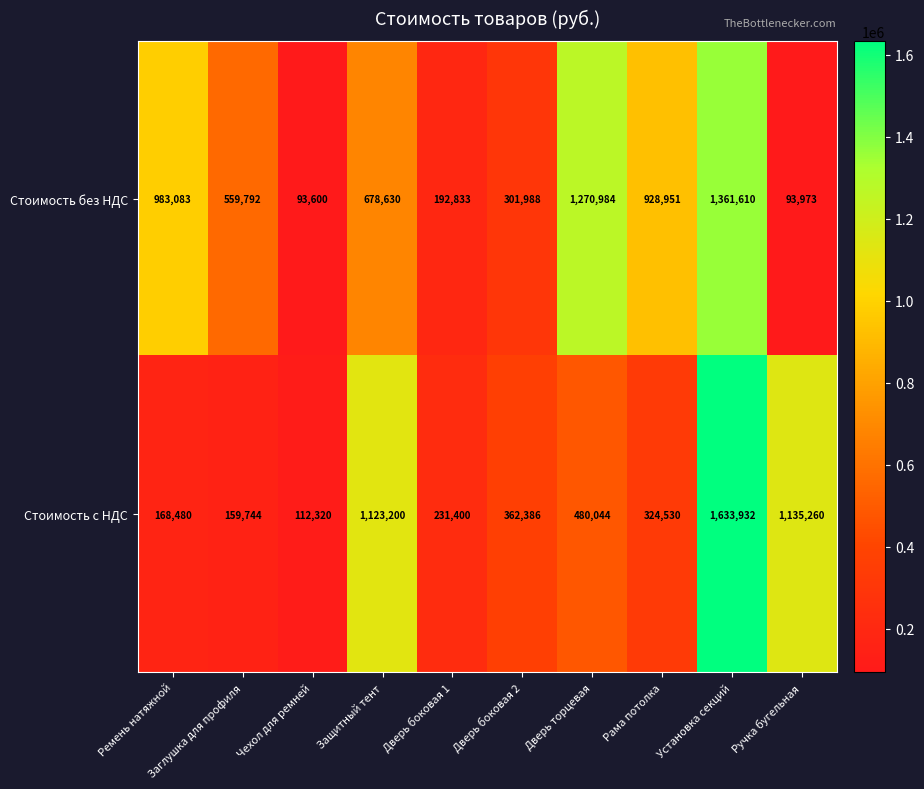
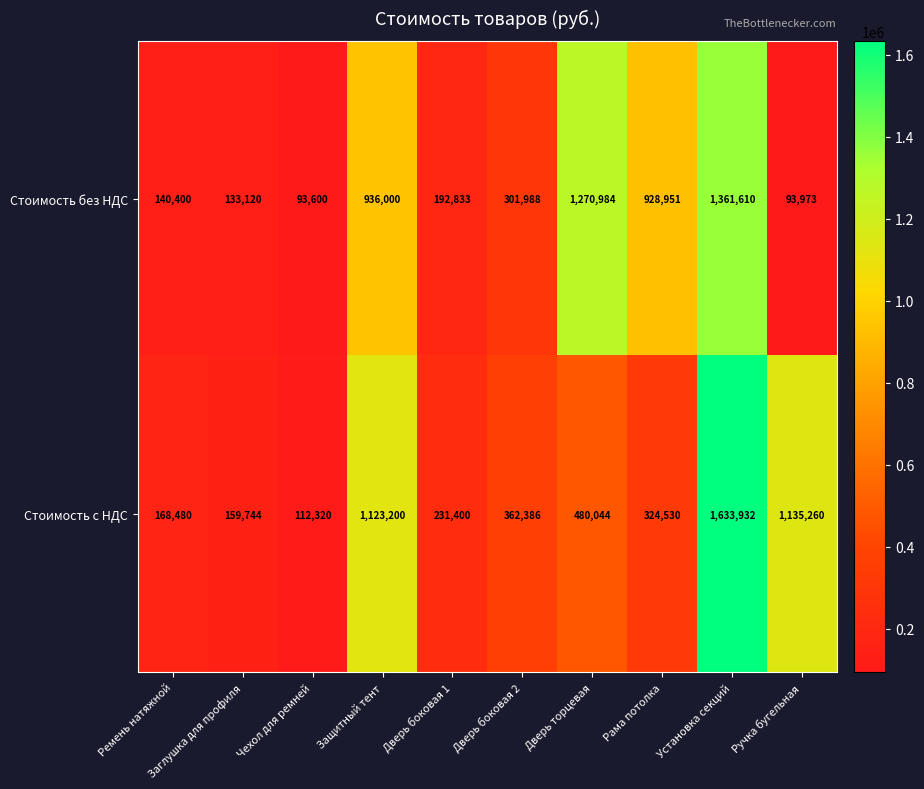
Стоимость без НДС, Ремень натяжной: 983,083 -> 140,400
Стоимость без НДС, Заглушка для профиля: 559,792 -> 133,120
Стоимость без НДС, Защитный тент: 678,630 -> 936,000
